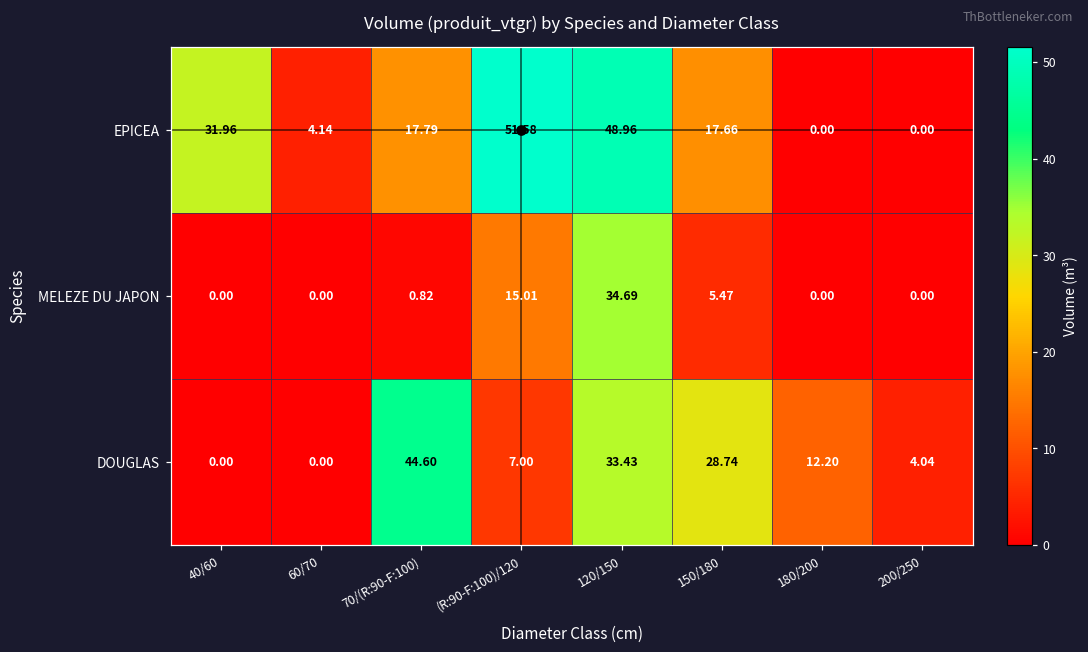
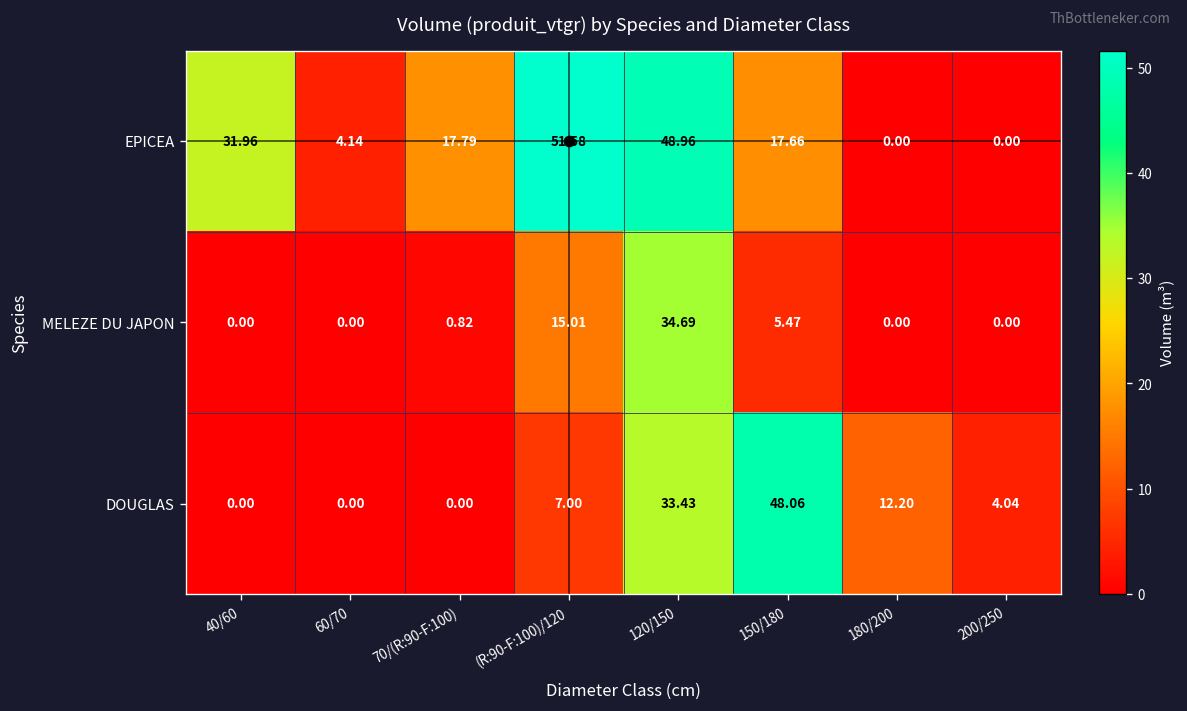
DOUGLAS, 70/(R:90-F:100): 44.60 -> 0.00
DOUGLAS, 150/180: 28.74 -> 48.06
